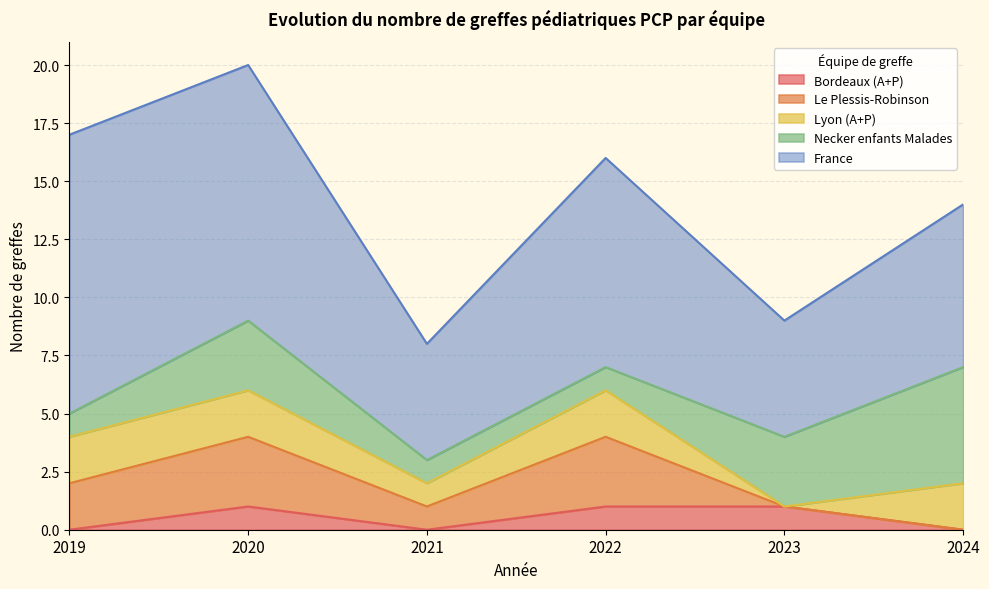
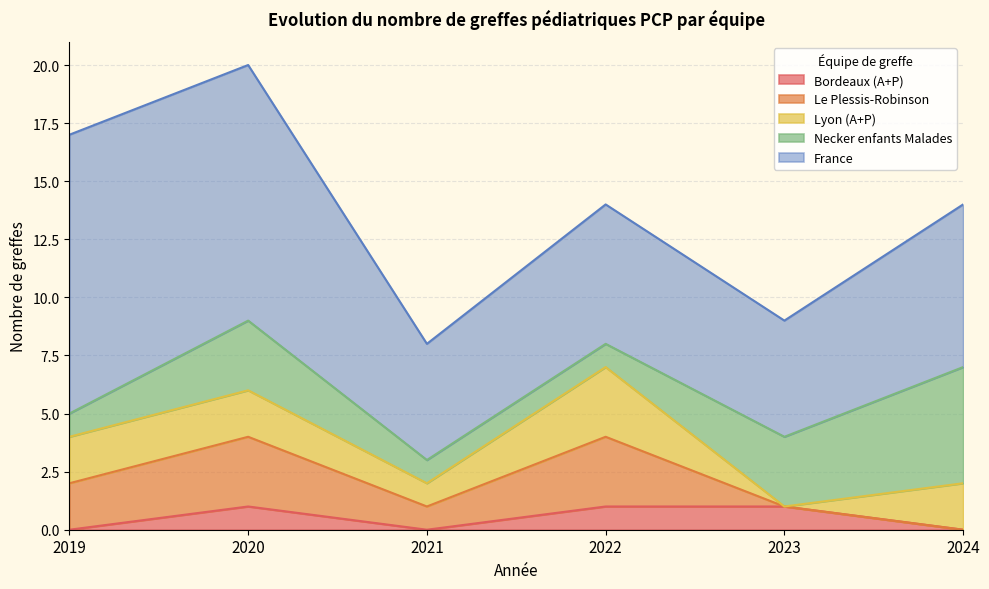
Lyon (A+P), 2022: 2 -> 3
France, 2022: 9 -> 6
